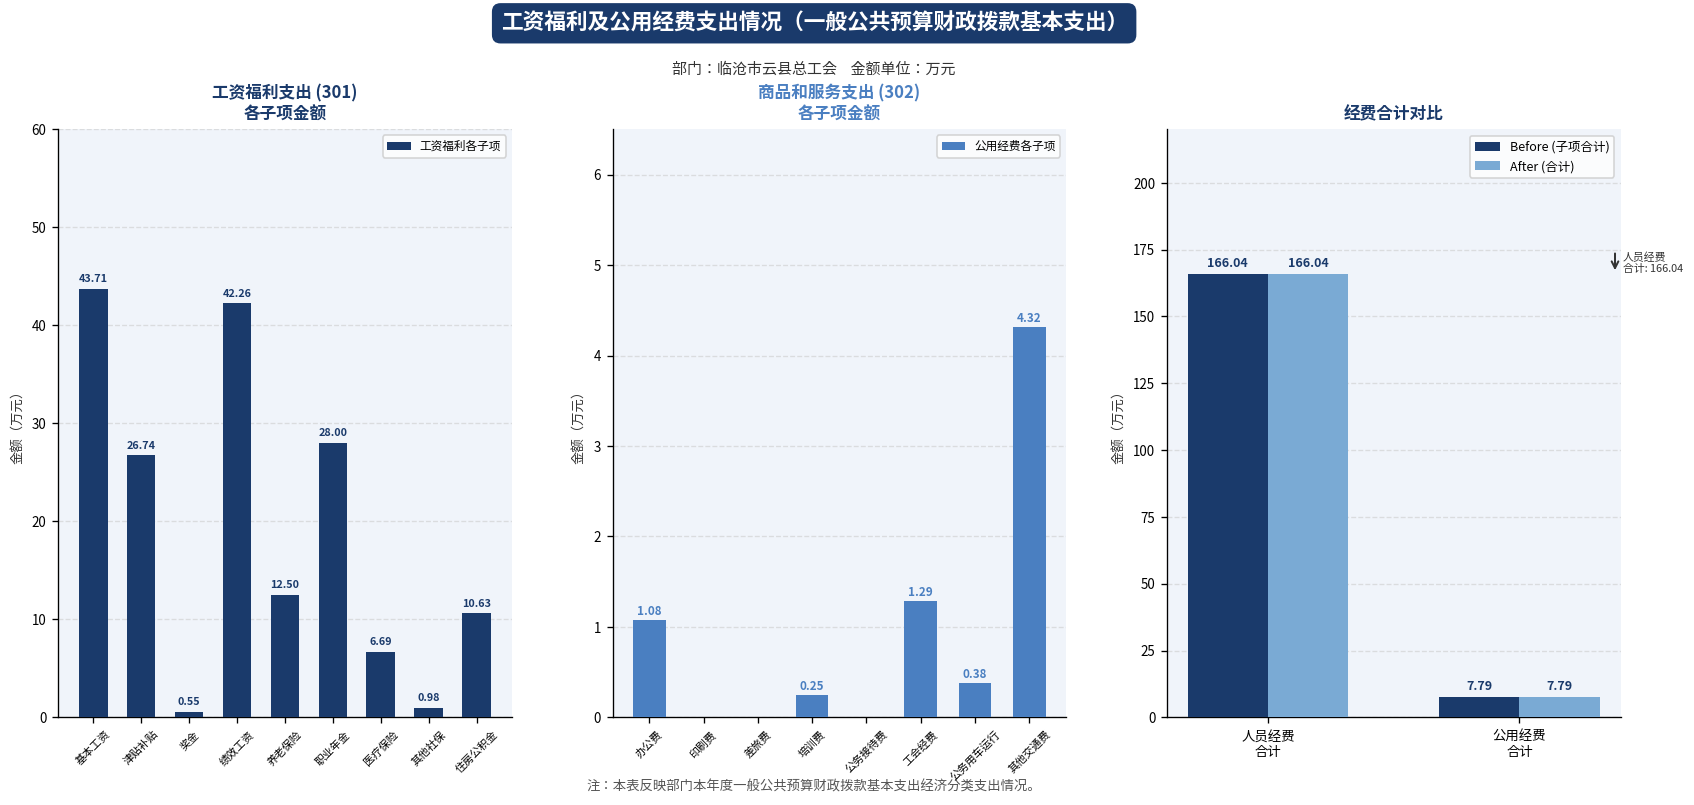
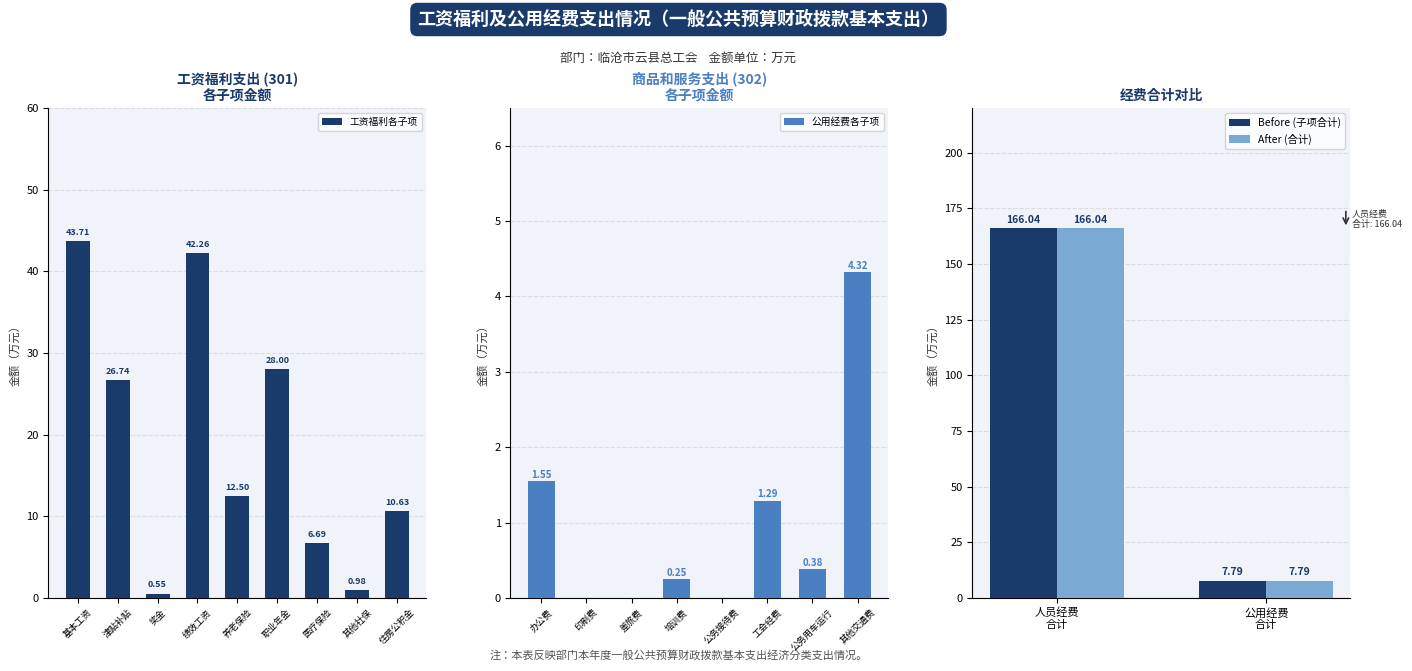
商品和服务支出 (302) 各子项金额, 办公费: 1.08 -> 1.55
